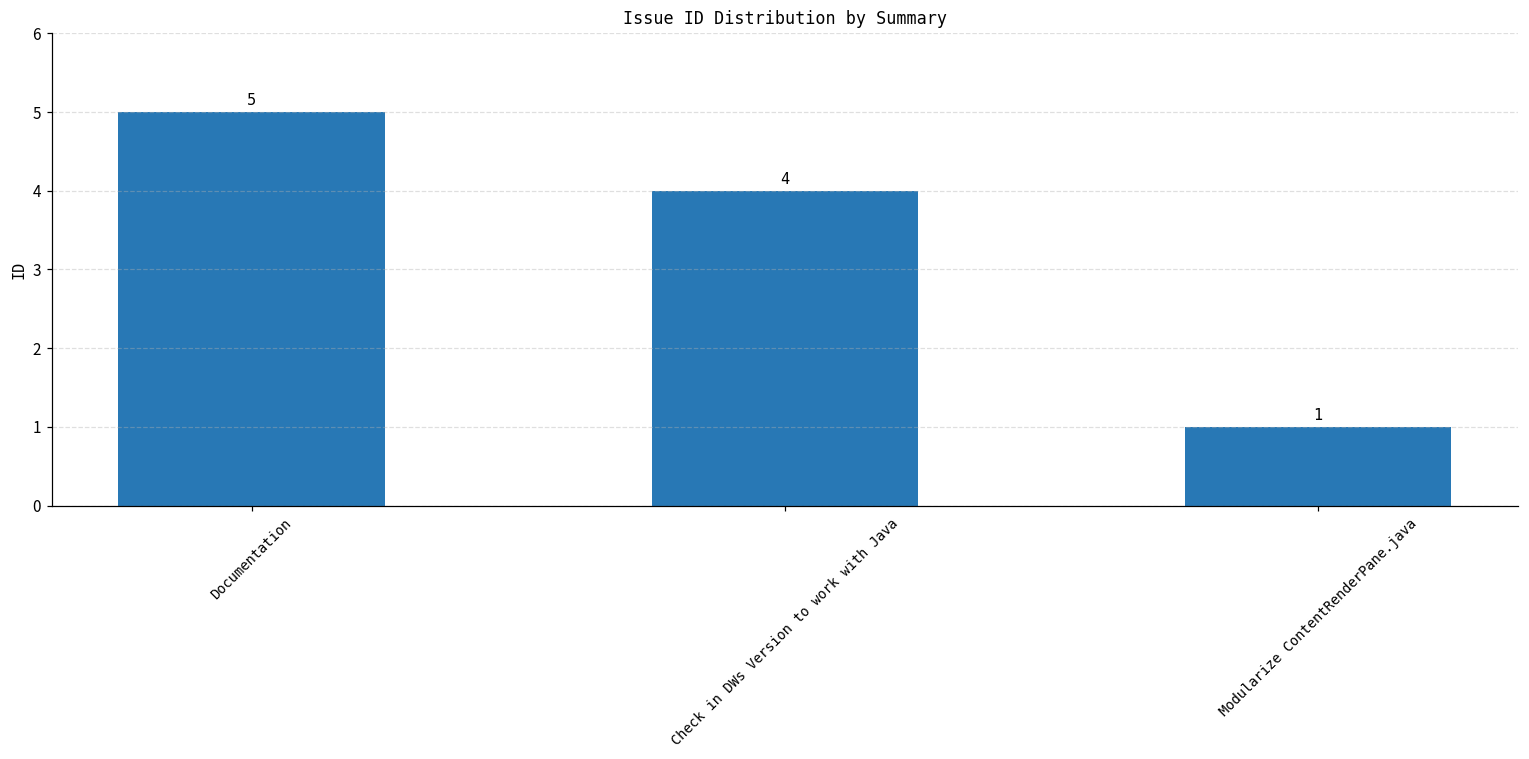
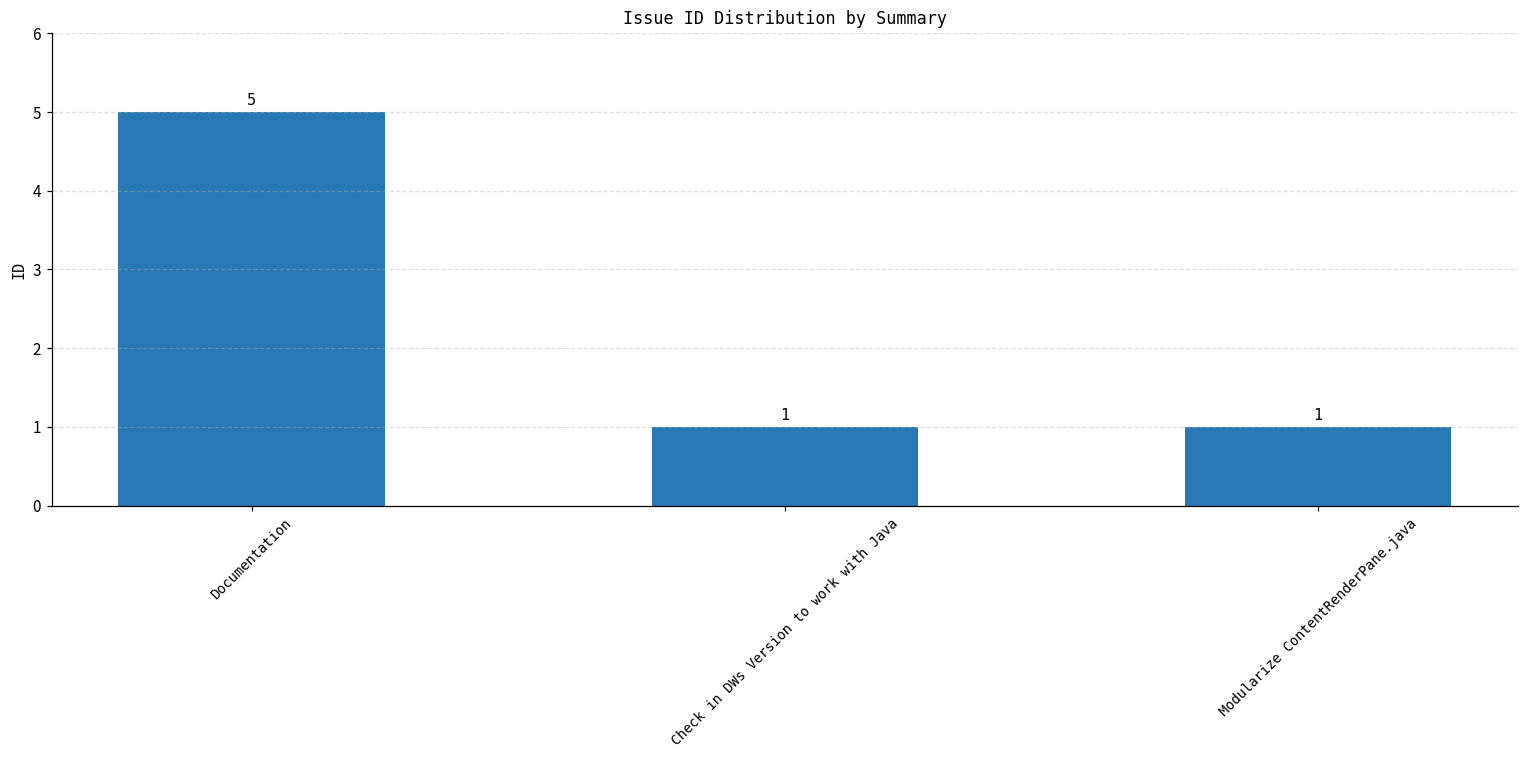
Check in DWs Version to work with Java: 4 -> 1
